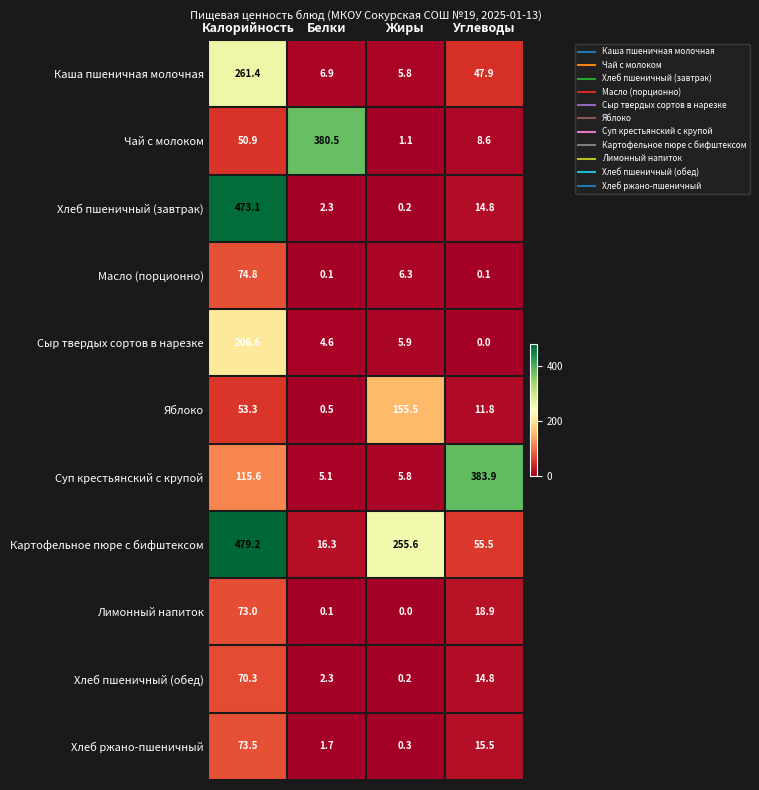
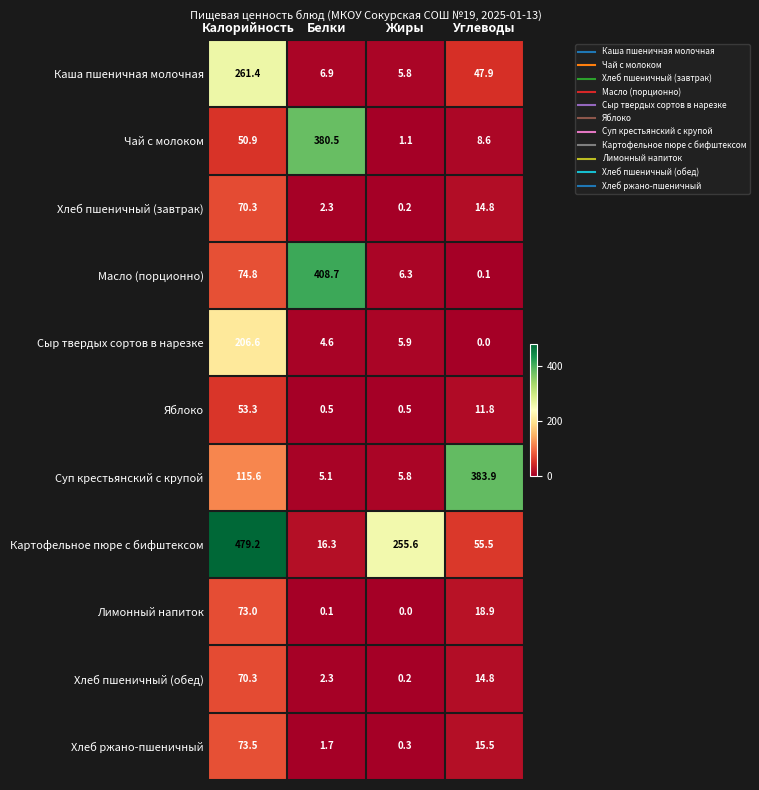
Хлеб пшеничный (завтрак), Калорийность: 473.1 -> 70.3
Масло (порционно), Белки: 0.1 -> 408.7
Яблоко, Жиры: 155.5 -> 0.5
